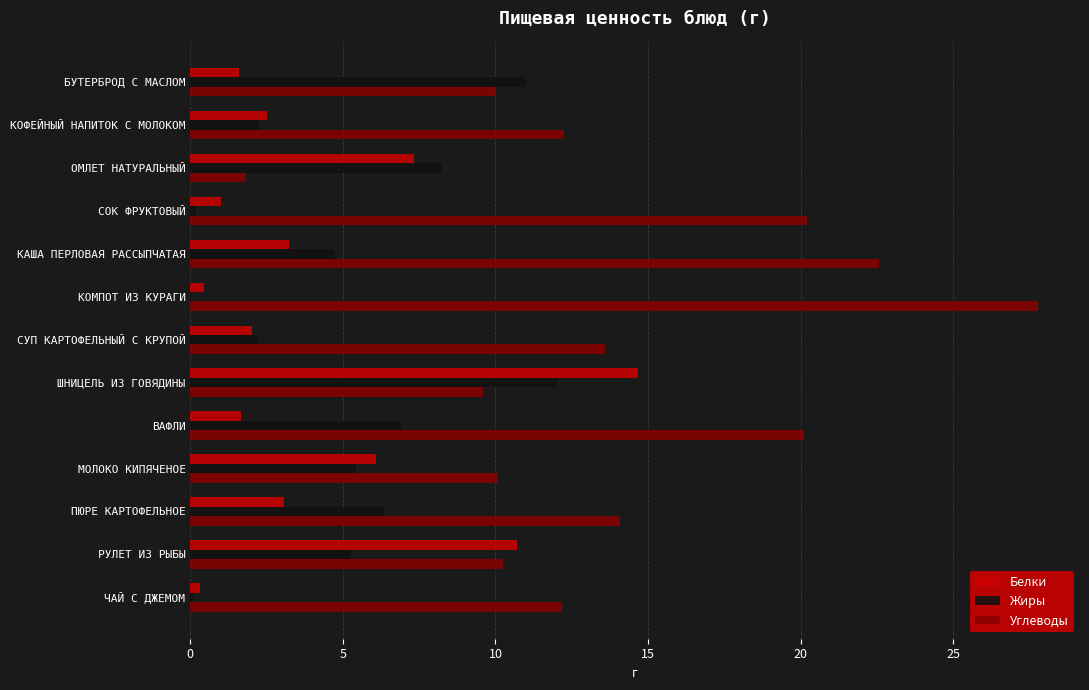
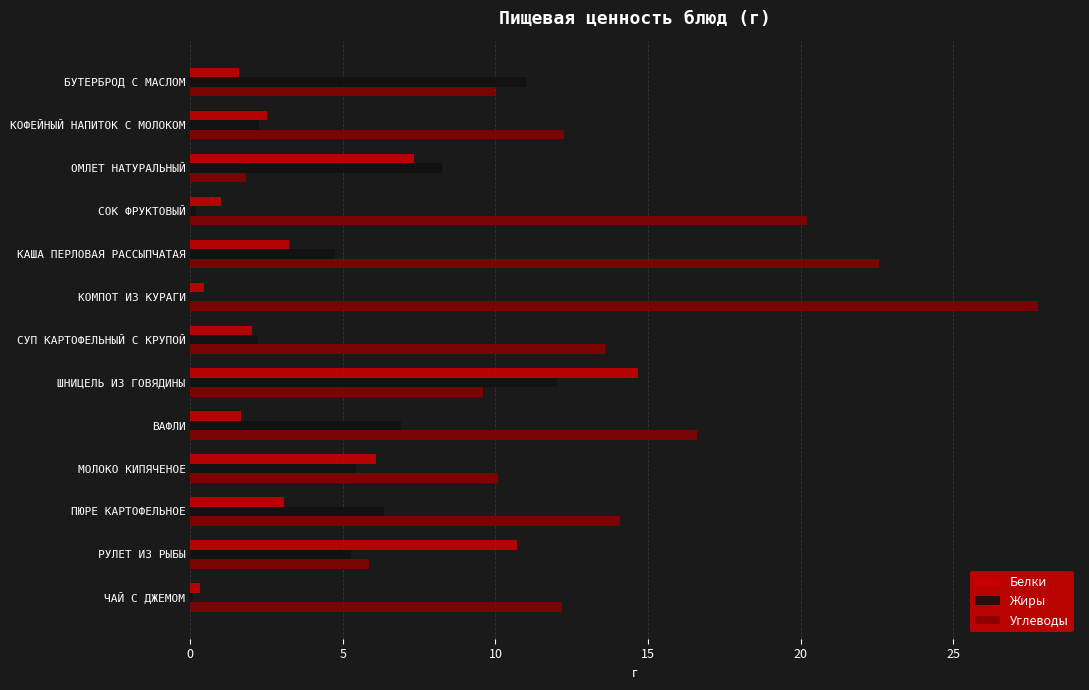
Углеводы, ВАФЛИ: 20.1 -> 16.6
Углеводы, РУЛЕТ ИЗ РЫБЫ: 10.2 -> 5.8
